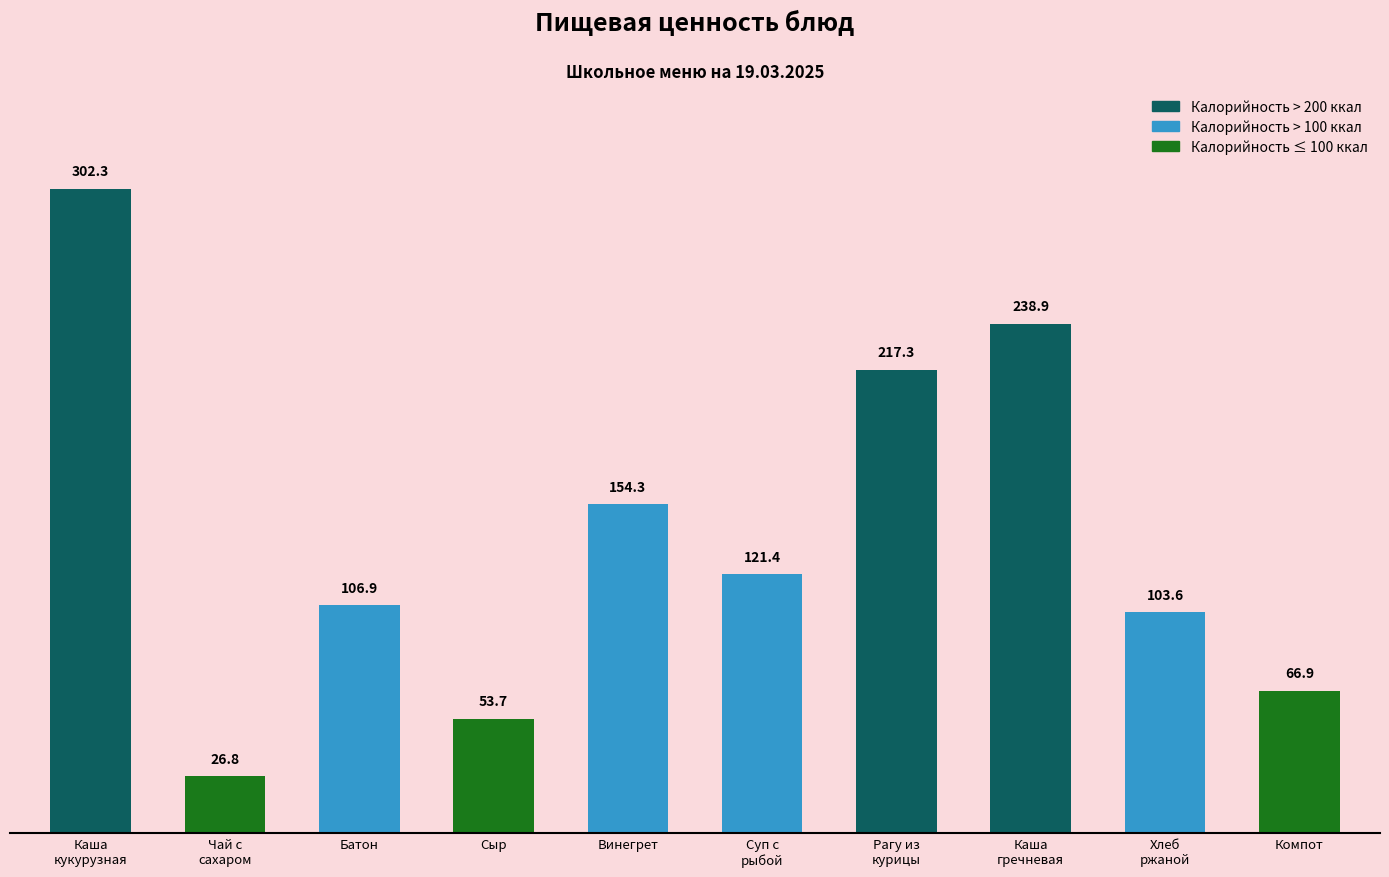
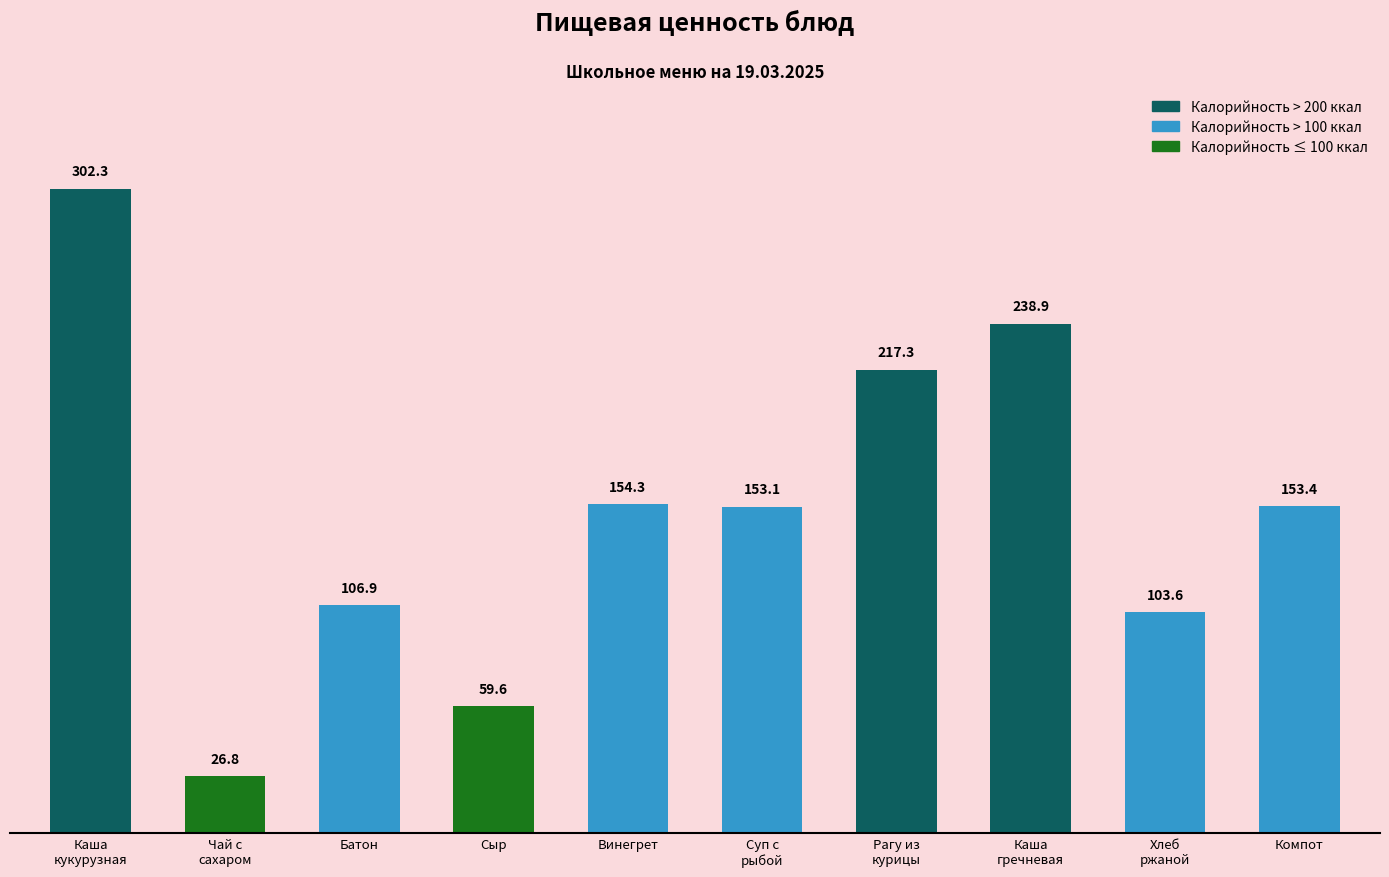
Сыр: 53.7 -> 59.6
Суп с рыбой: 121.4 -> 153.1
Компот: 66.9 -> 153.4
